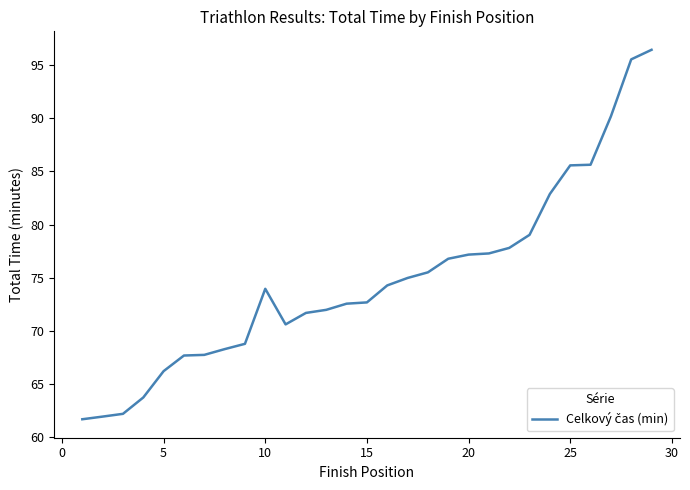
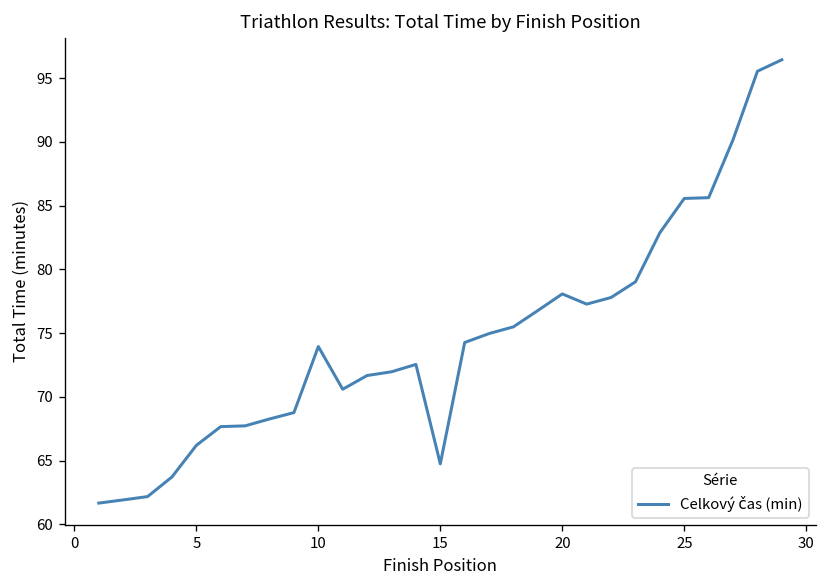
15: 72.7 -> 64.8
20: 77.2 -> 78.1
